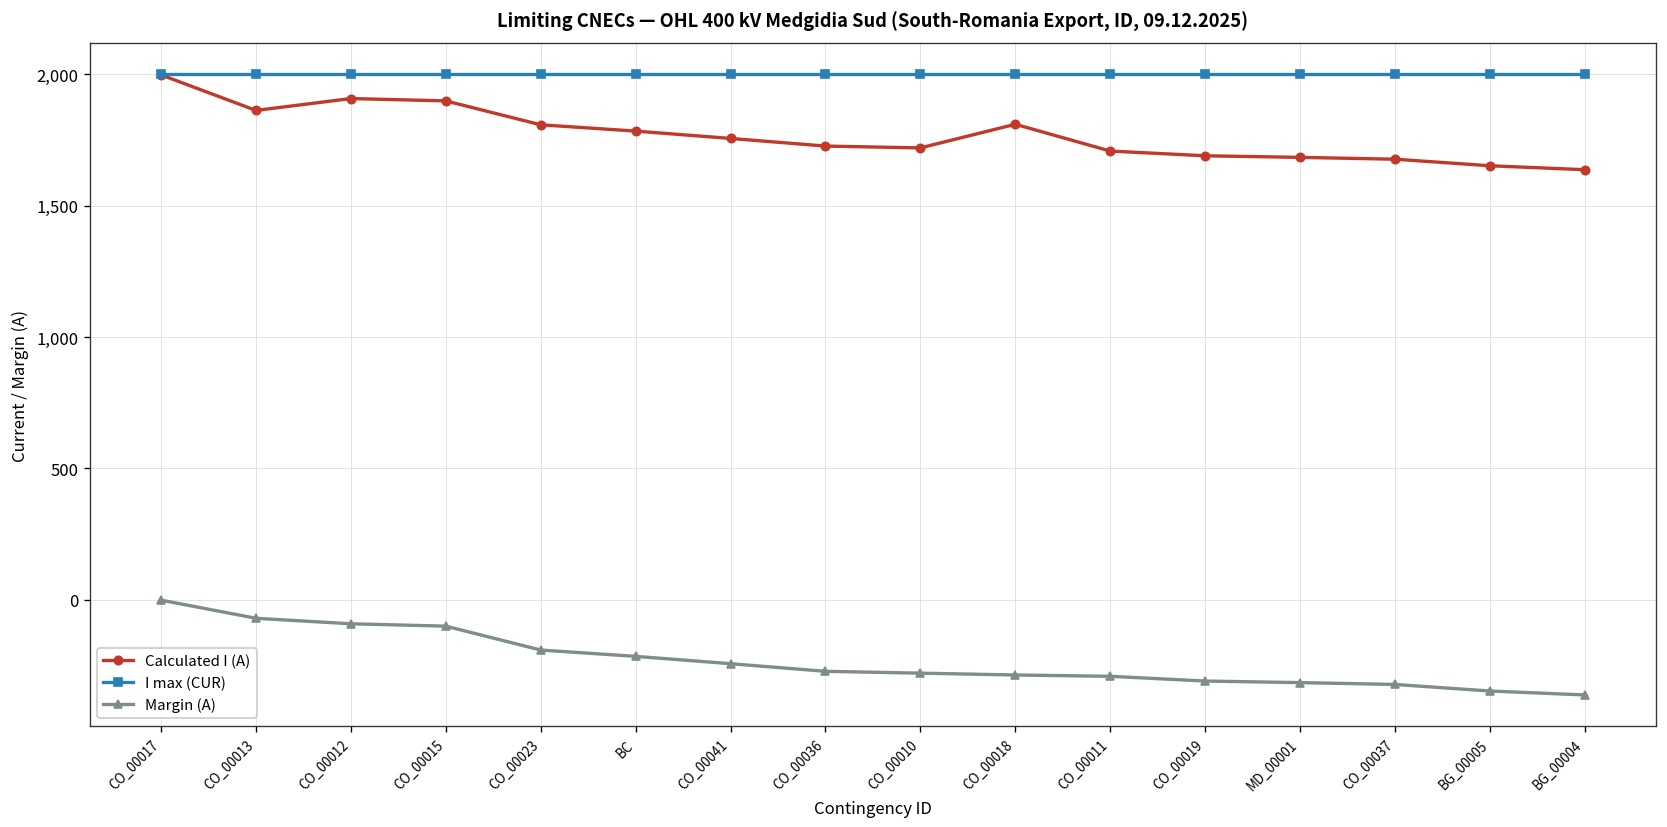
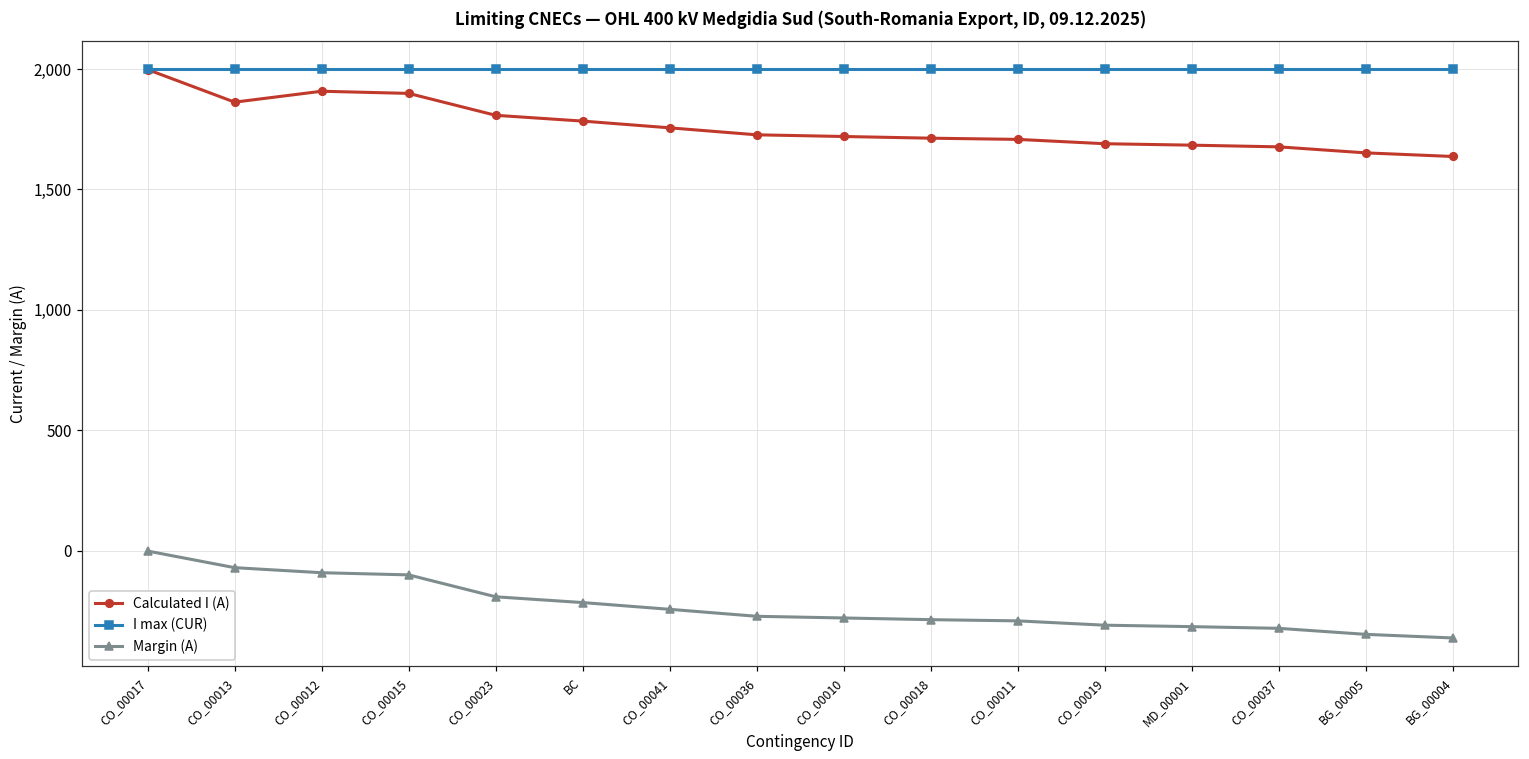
Calculated I (A), CO_00018: 1,810 -> 1,710
